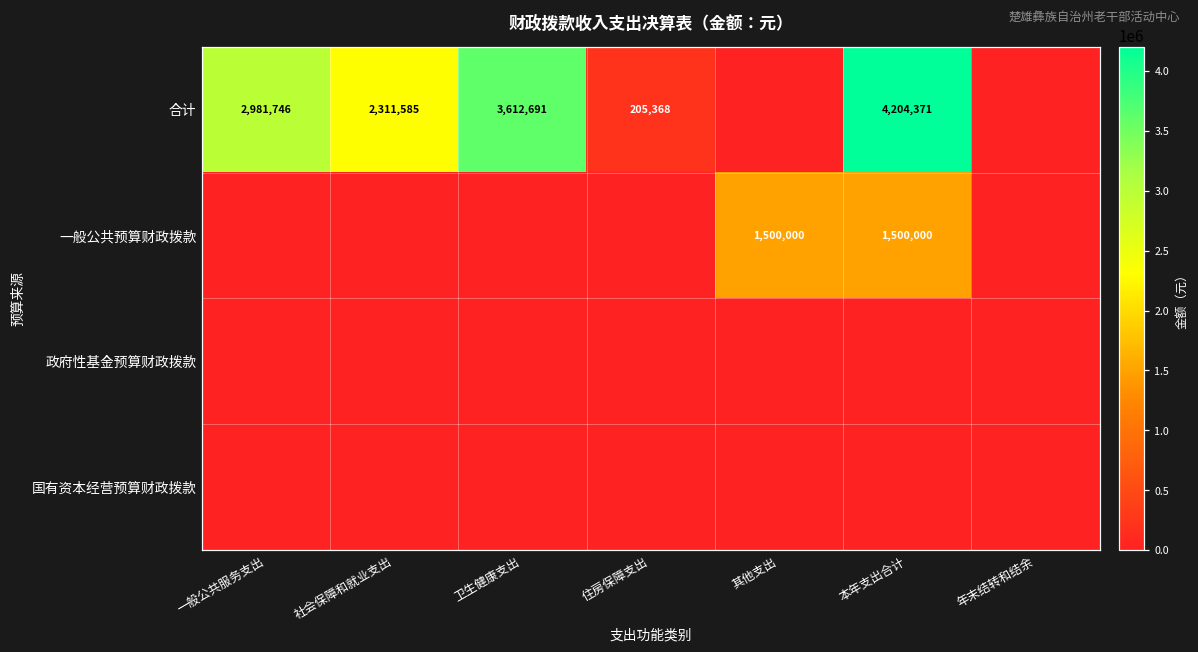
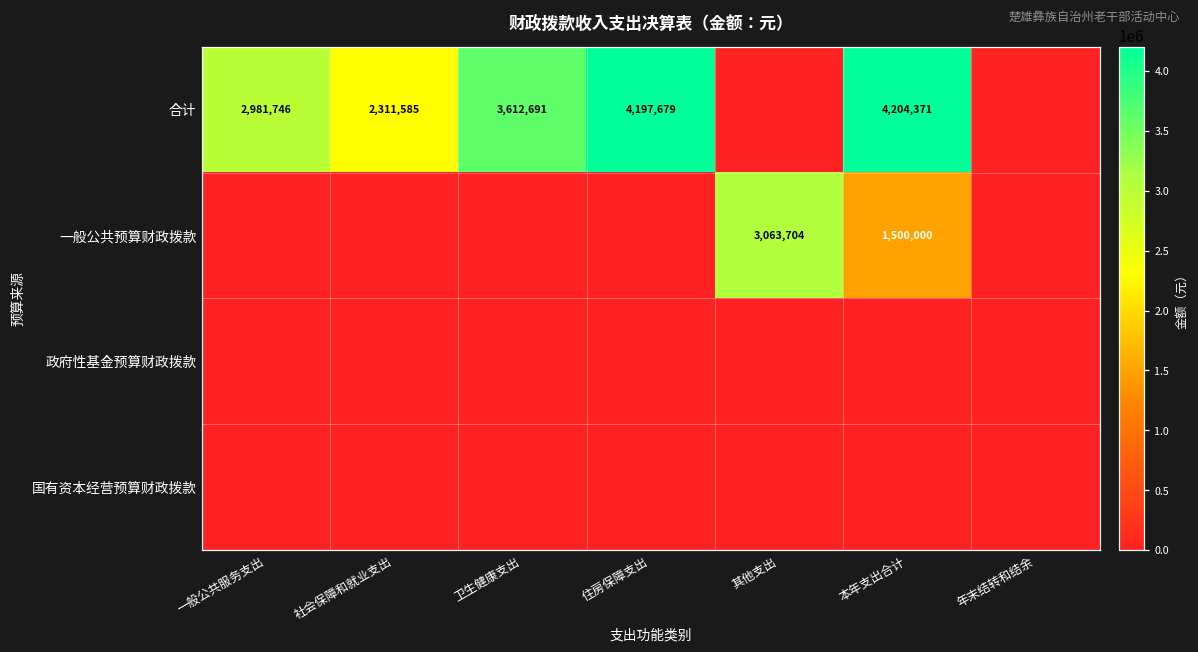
合计, 住房保障支出: 205,368 -> 4,197,679
一般公共预算财政拨款, 其他支出: 1,500,000 -> 3,063,704
